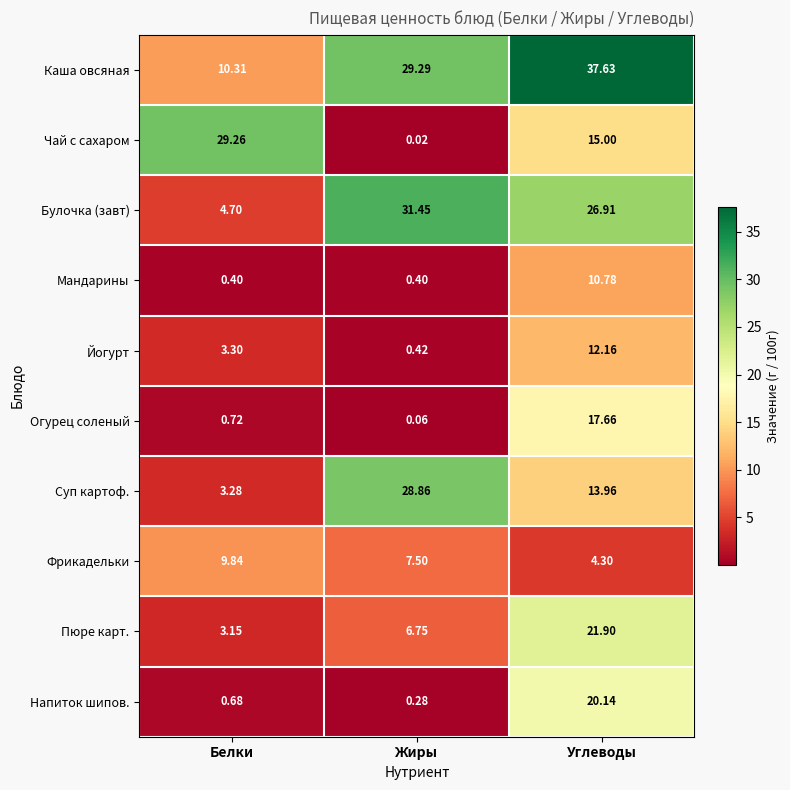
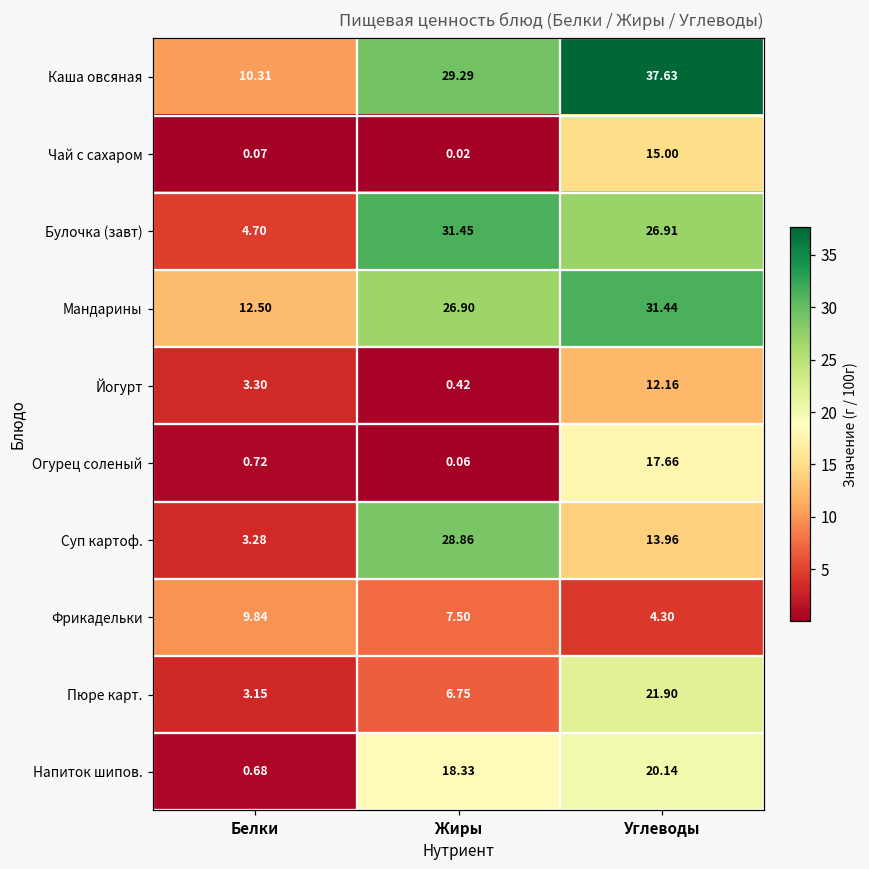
Чай с сахаром, Белки: 29.26 -> 0.07
Мандарины, Белки: 0.40 -> 12.50
Мандарины, Жиры: 0.40 -> 26.90
Мандарины, Углеводы: 10.78 -> 31.44
Напиток шипов., Жиры: 0.28 -> 18.33
